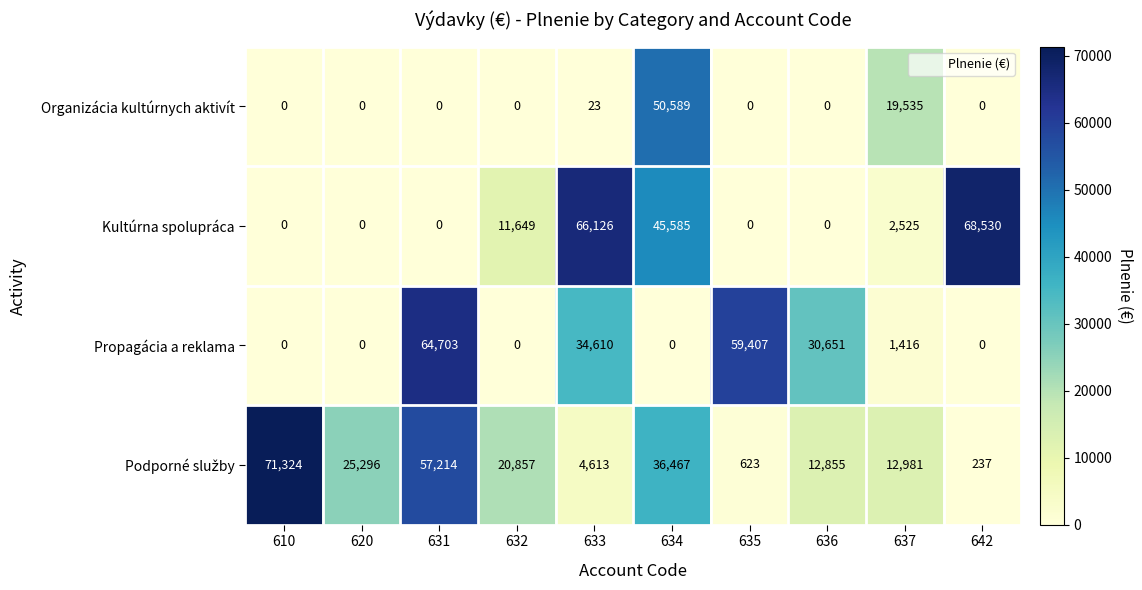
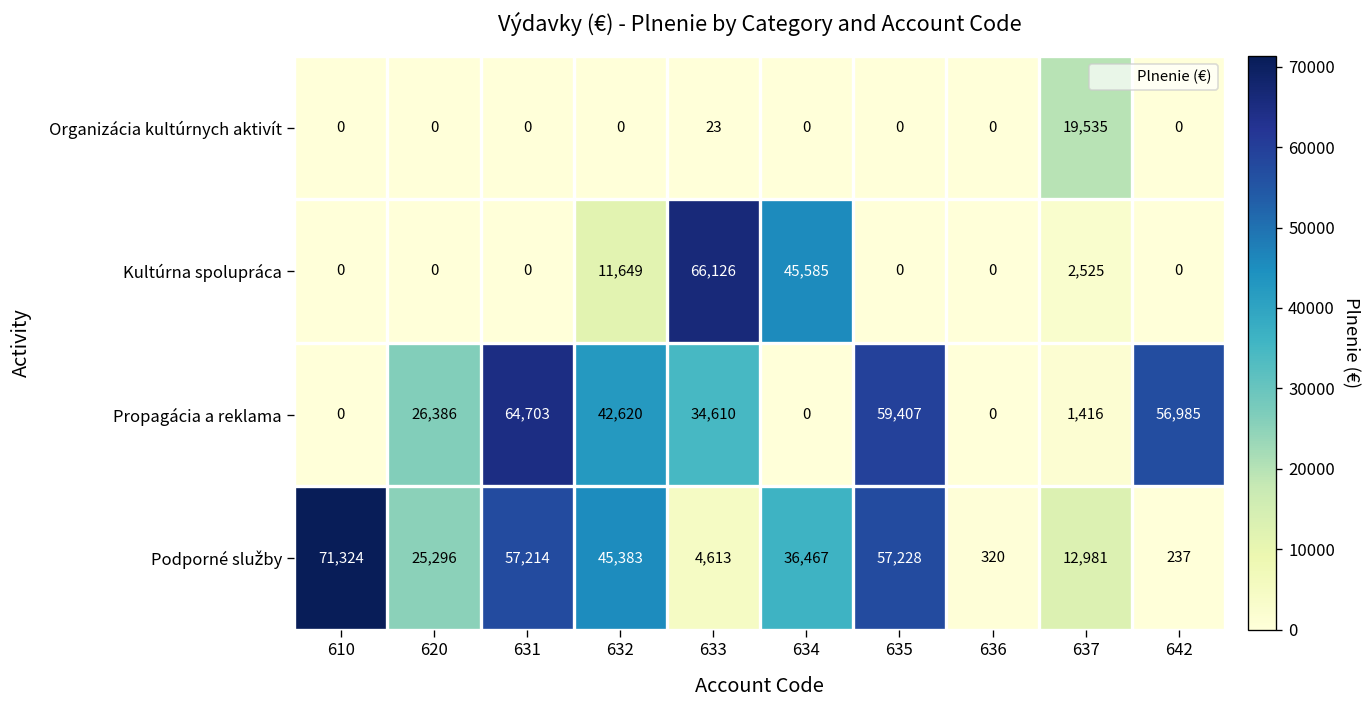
Organizácia kultúrnych aktivít, 634: 50,589 -> 0
Kultúrna spolupráca, 642: 68,530 -> 0
Propagácia a reklama, 620: 0 -> 26,386
Propagácia a reklama, 632: 0 -> 42,620
Propagácia a reklama, 636: 30,651 -> 0
Propagácia a reklama, 642: 0 -> 56,985
Podporné služby, 632: 20,857 -> 45,383
Podporné služby, 635: 623 -> 57,228
Podporné služby, 636: 12,855 -> 320
